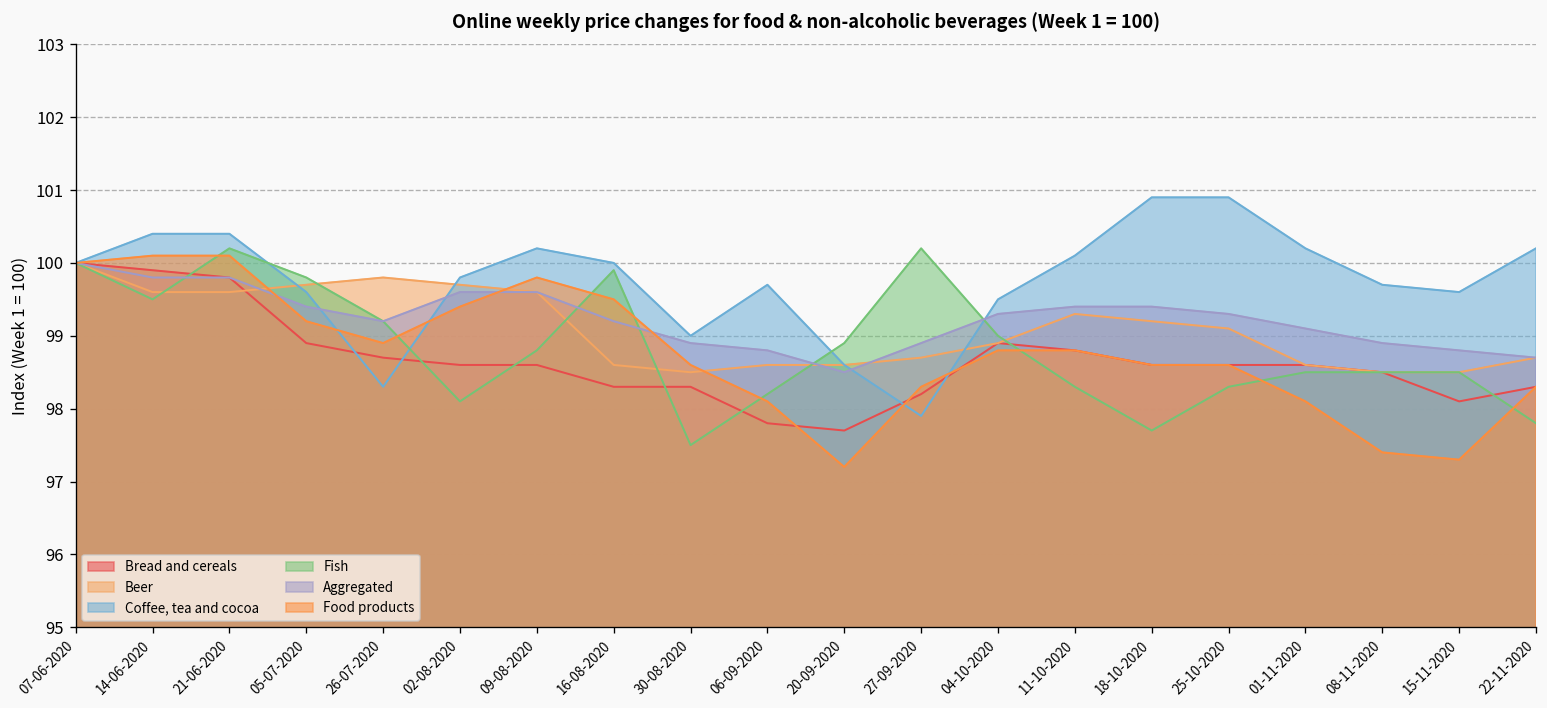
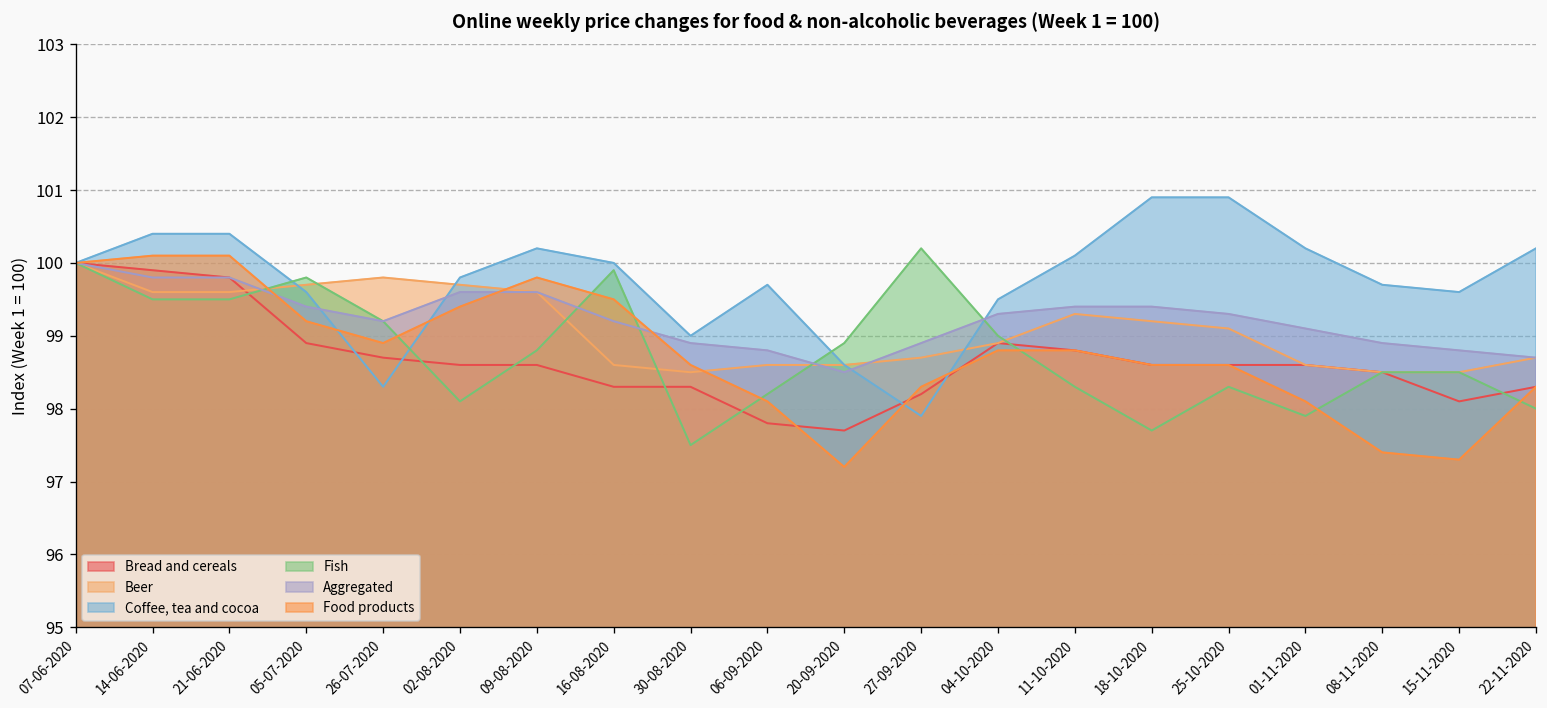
Fish, 21-06-2020: 100.2 -> 99.5
Fish, 01-11-2020: 98.5 -> 97.9
Fish, 22-11-2020: 97.8 -> 98.0
